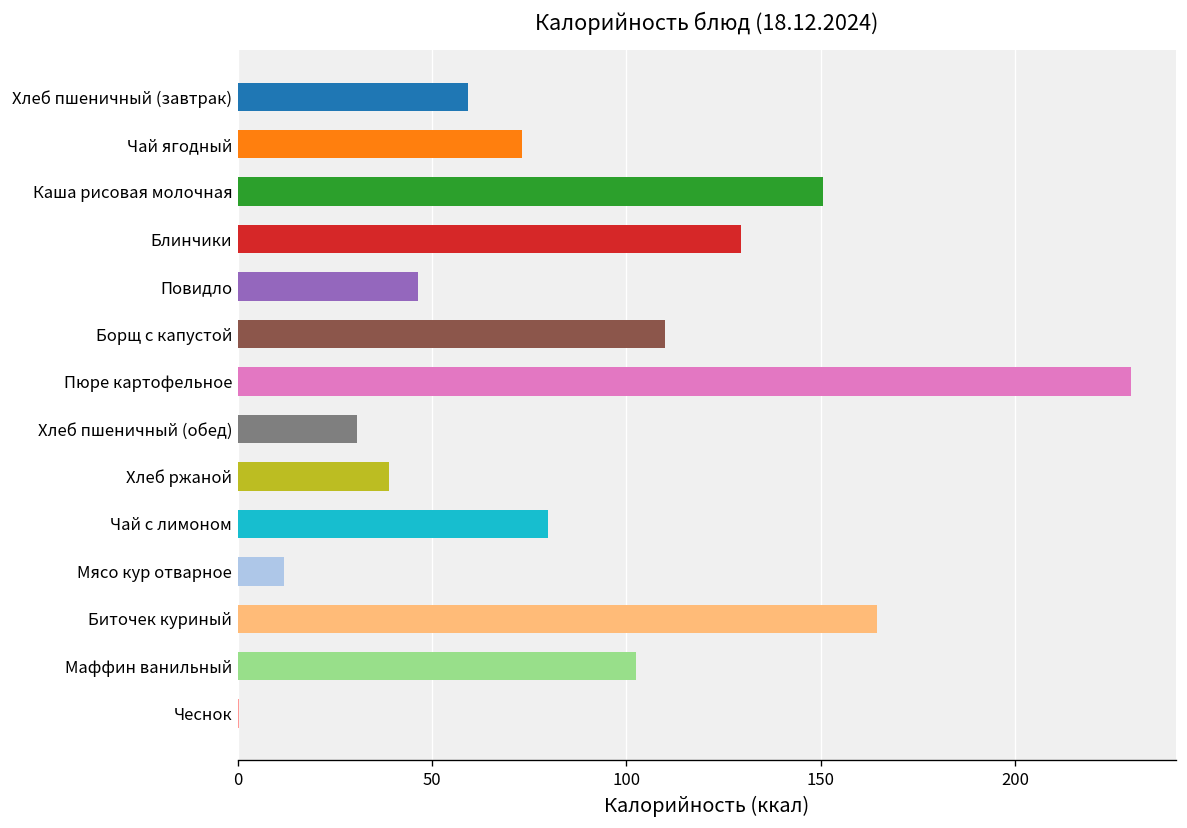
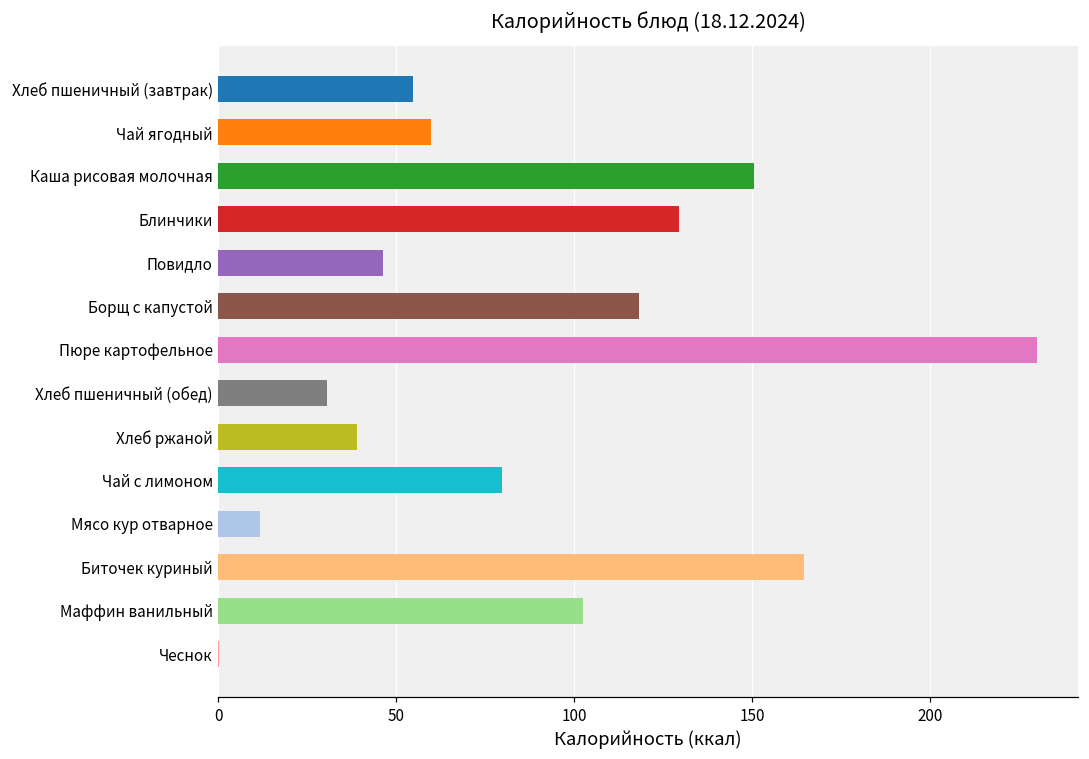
Хлеб пшеничный (завтрак): 59 -> 55
Чай ягодный: 73 -> 60
Борщ с капустой: 110 -> 118
